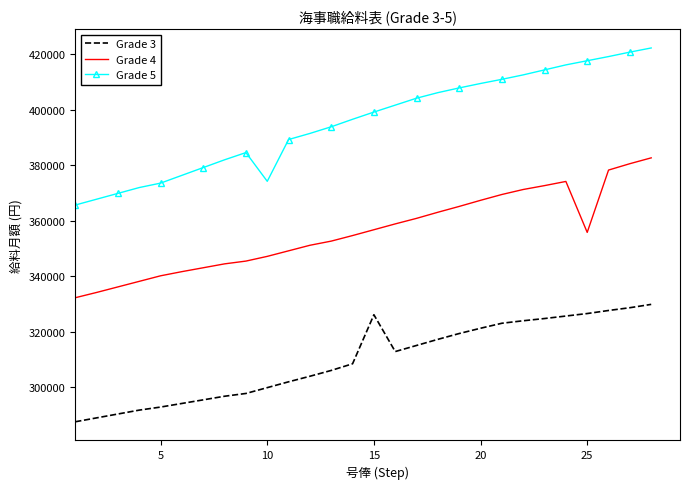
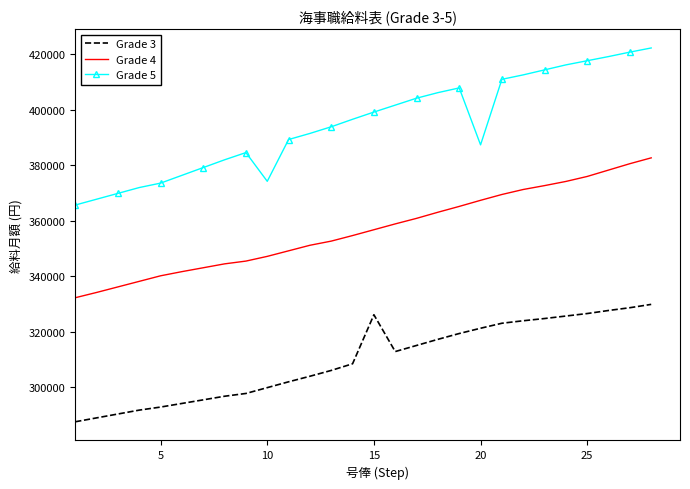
Grade 5, 20: 409000 -> 387000
Grade 4, 25: 356000 -> 376000
